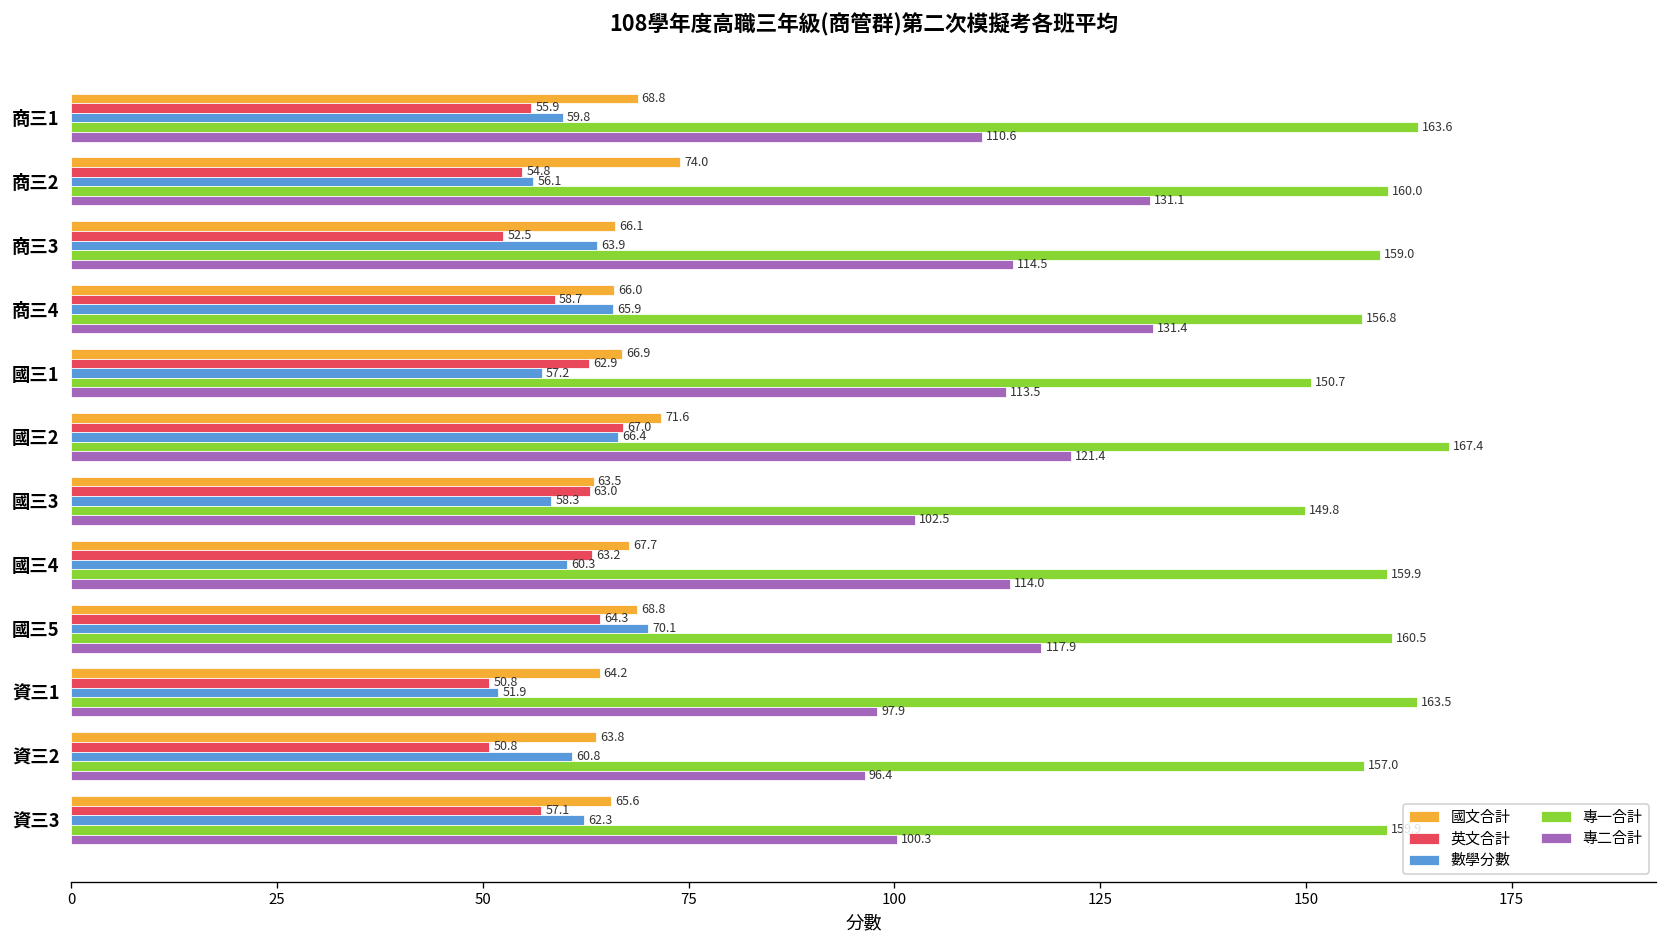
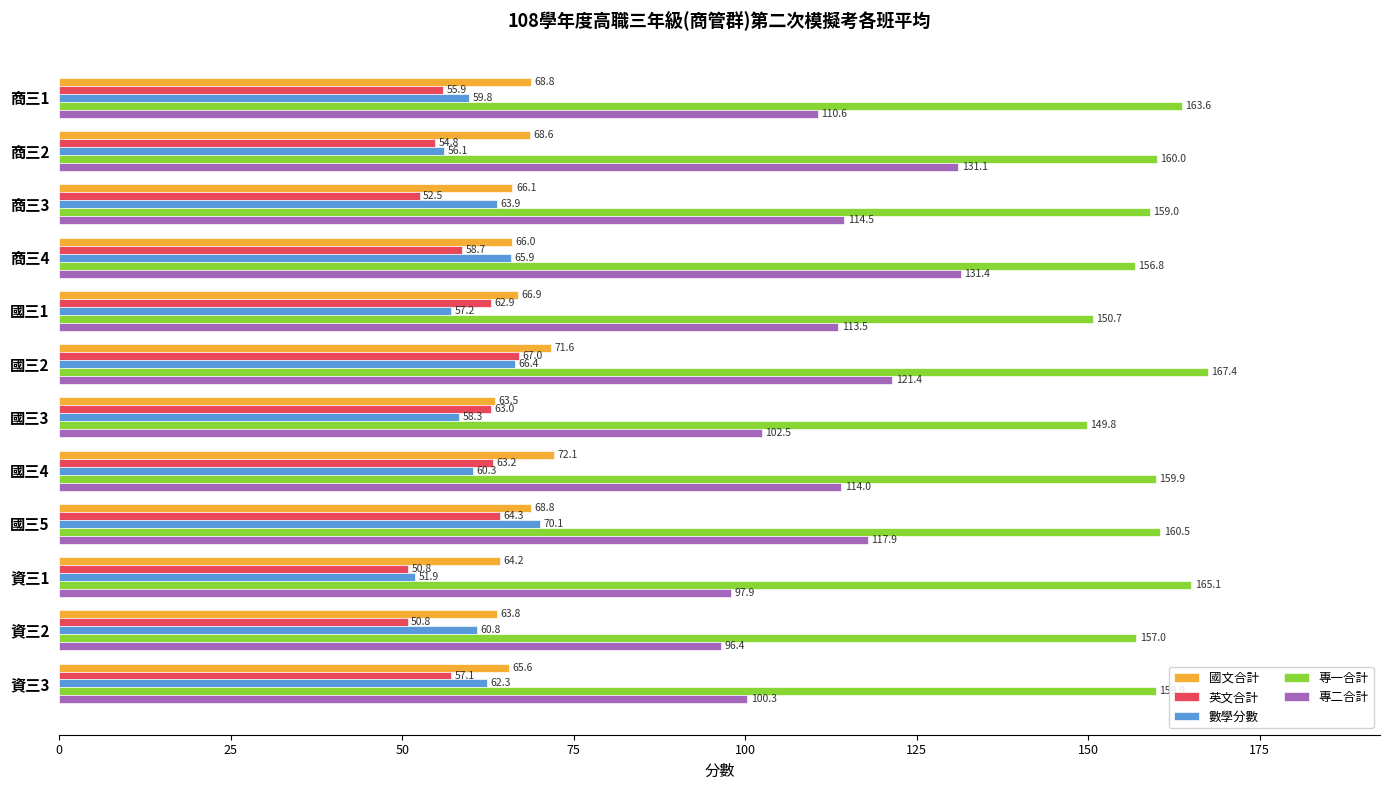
國文合計, 商三2: 74.0 -> 68.6
國文合計, 國三4: 67.7 -> 72.1
專一合計, 資三1: 163.5 -> 165.1
